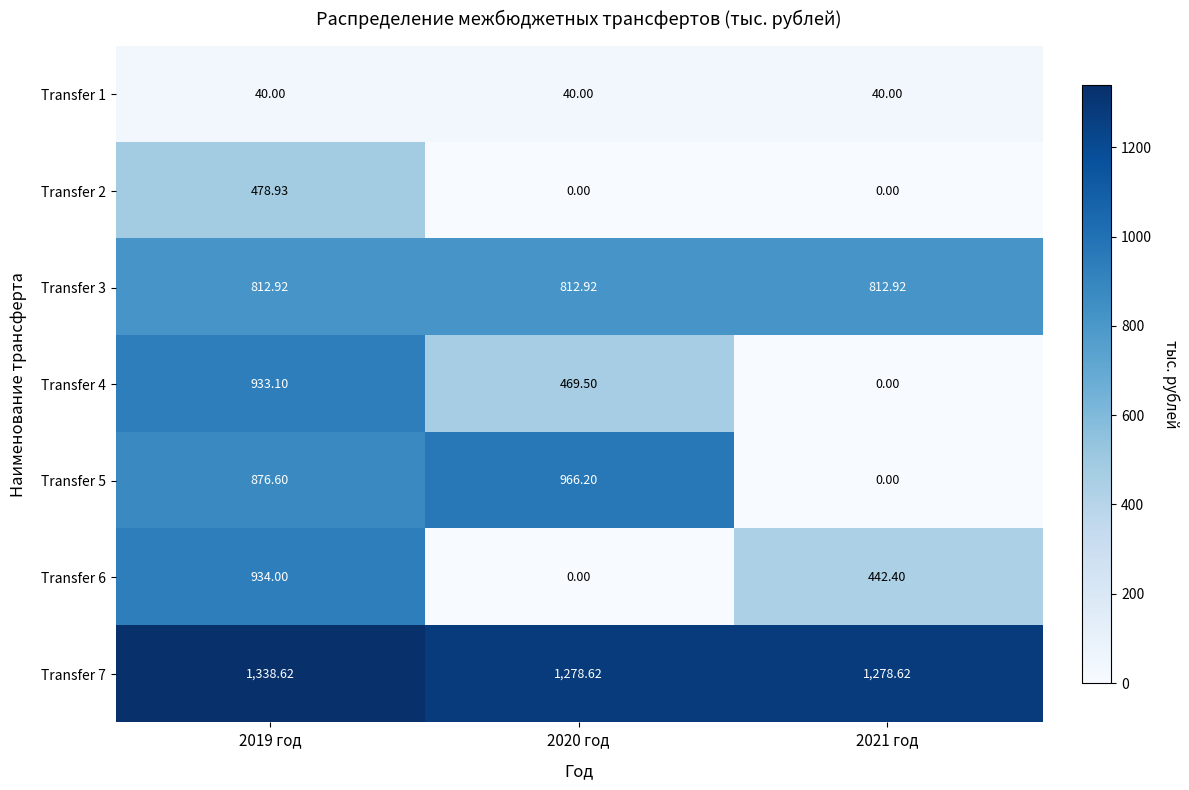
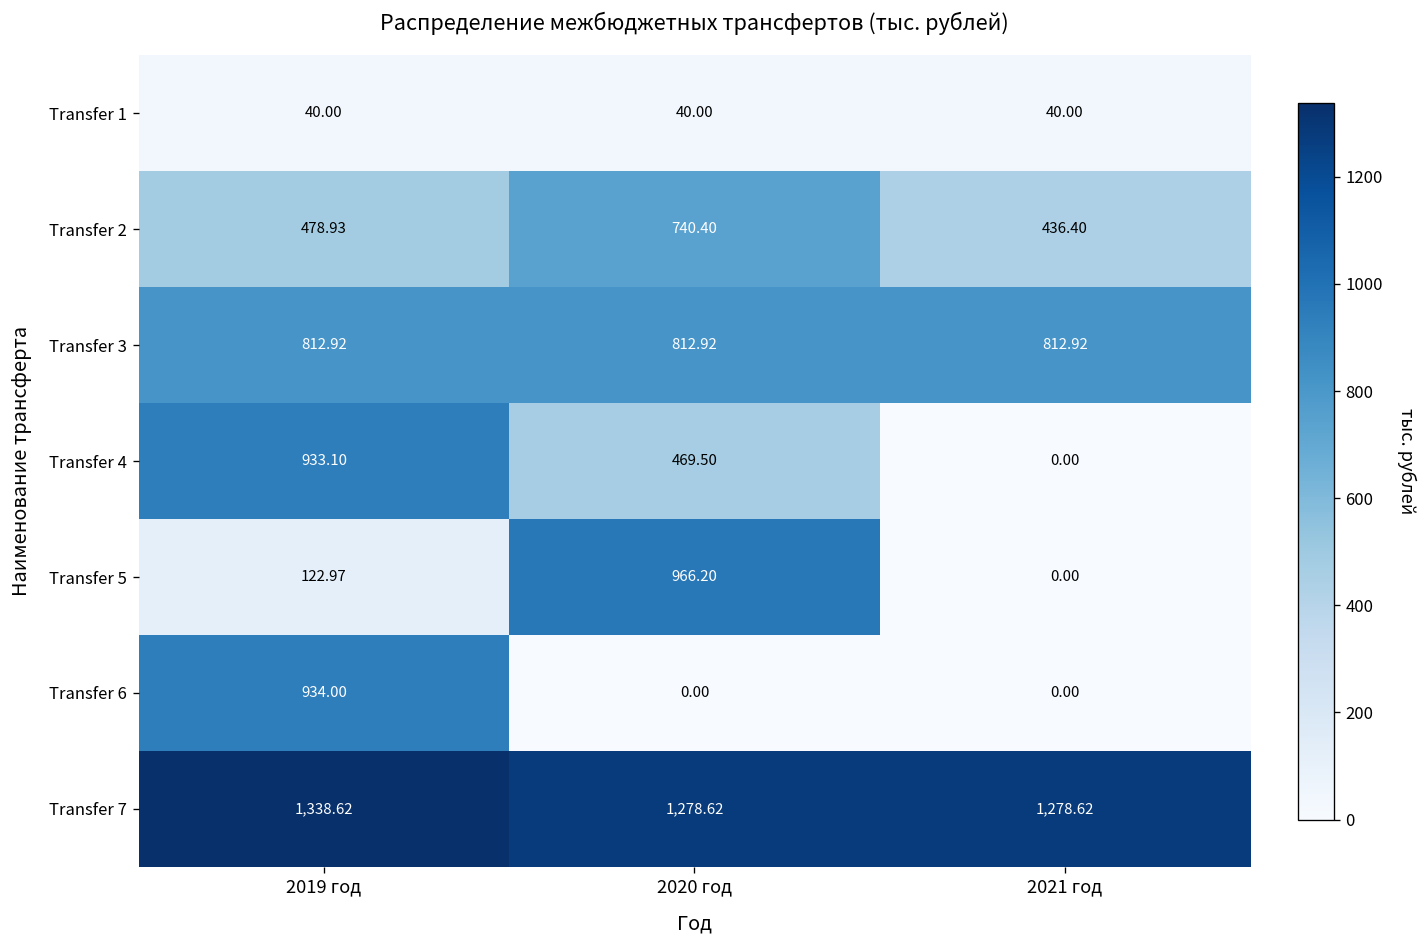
Transfer 2, 2020 год: 0.00 -> 740.40
Transfer 2, 2021 год: 0.00 -> 436.40
Transfer 5, 2019 год: 876.60 -> 122.97
Transfer 6, 2021 год: 442.40 -> 0.00
